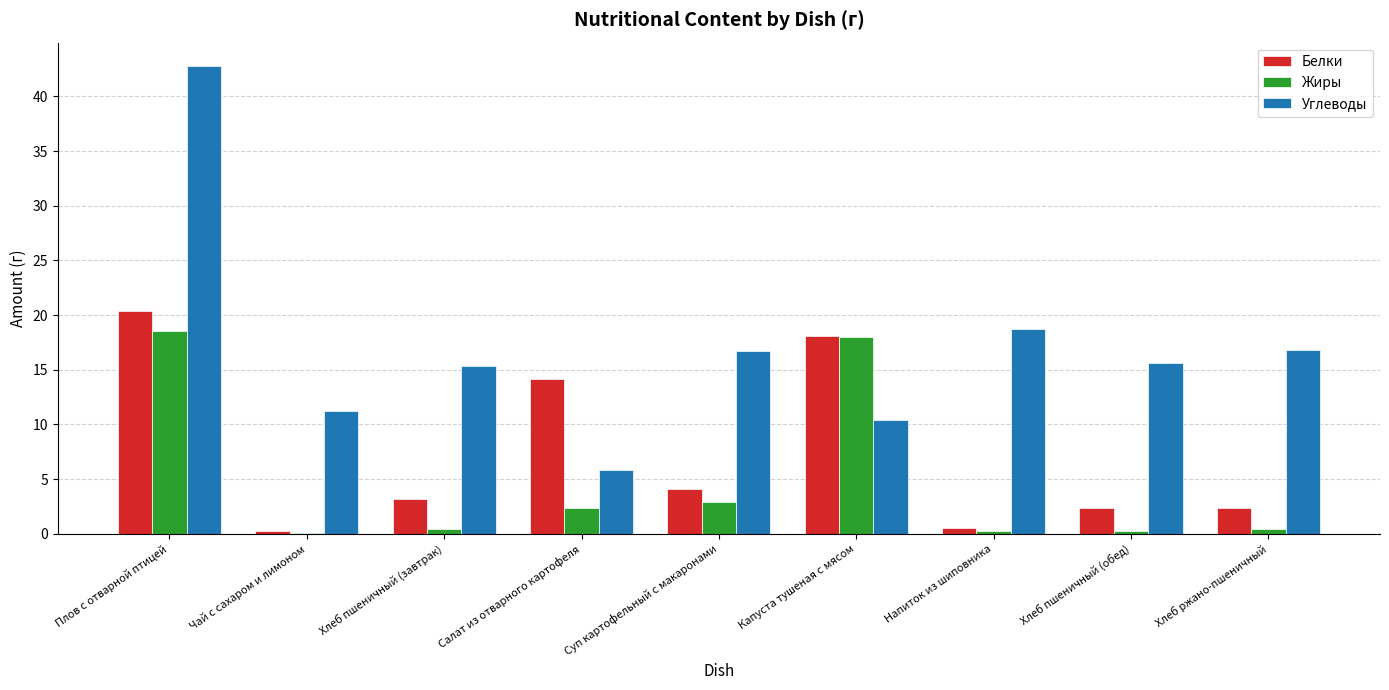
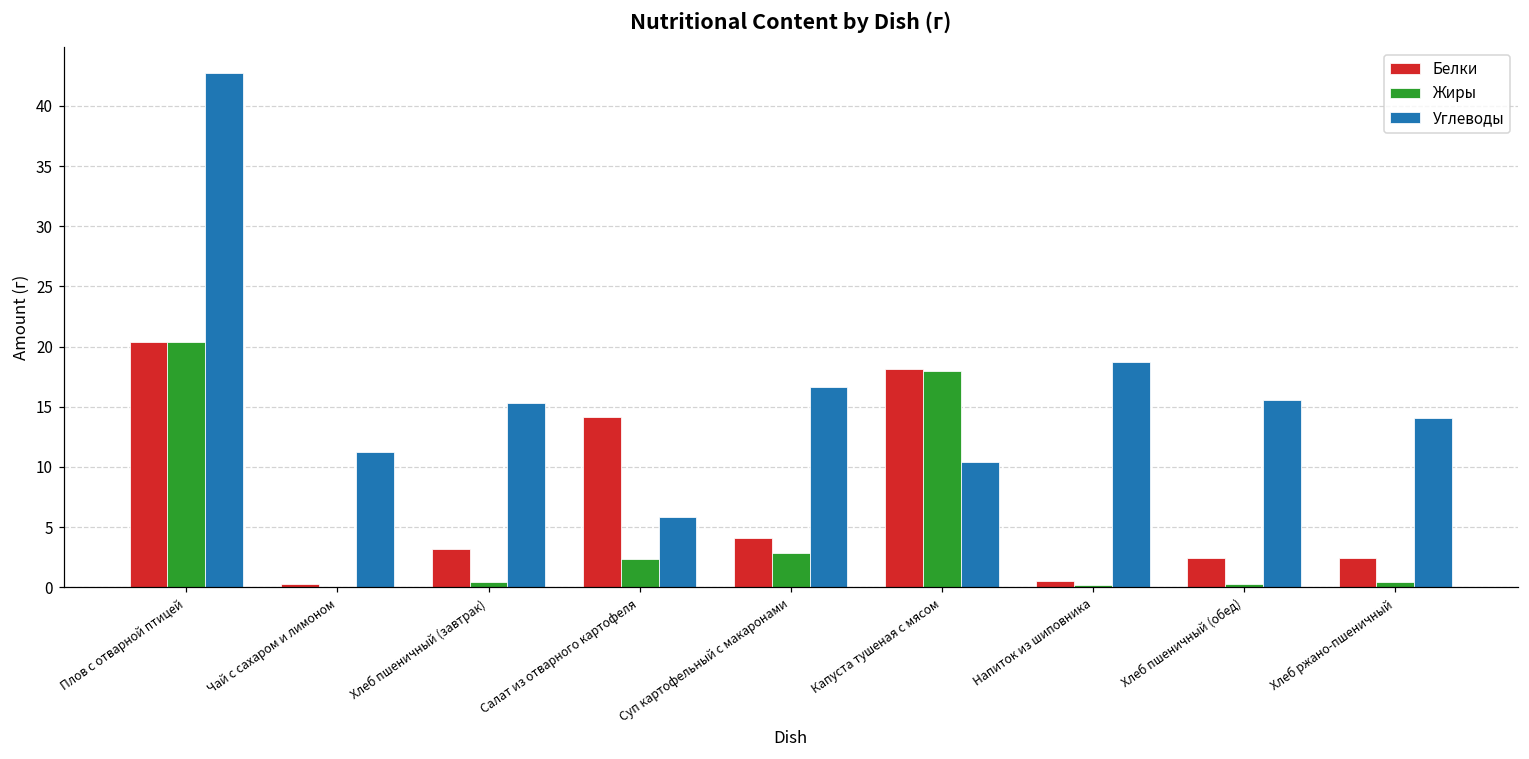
Жиры, Плов с отварной птицей: 18.6 -> 20.3
Углеводы, Хлеб ржано-пшеничный: 16.8 -> 14.1
